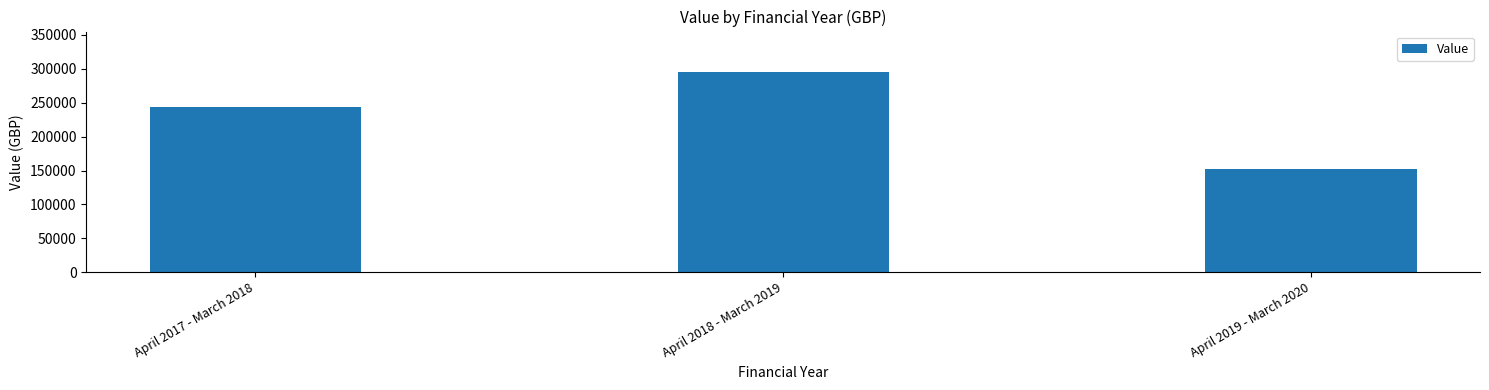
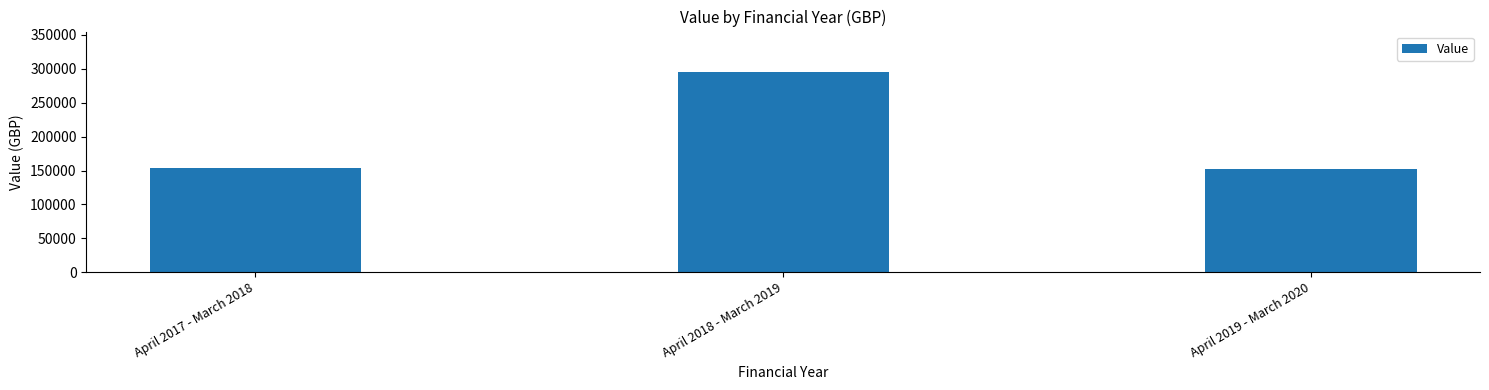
April 2017 - March 2018: 240000 -> 150000
